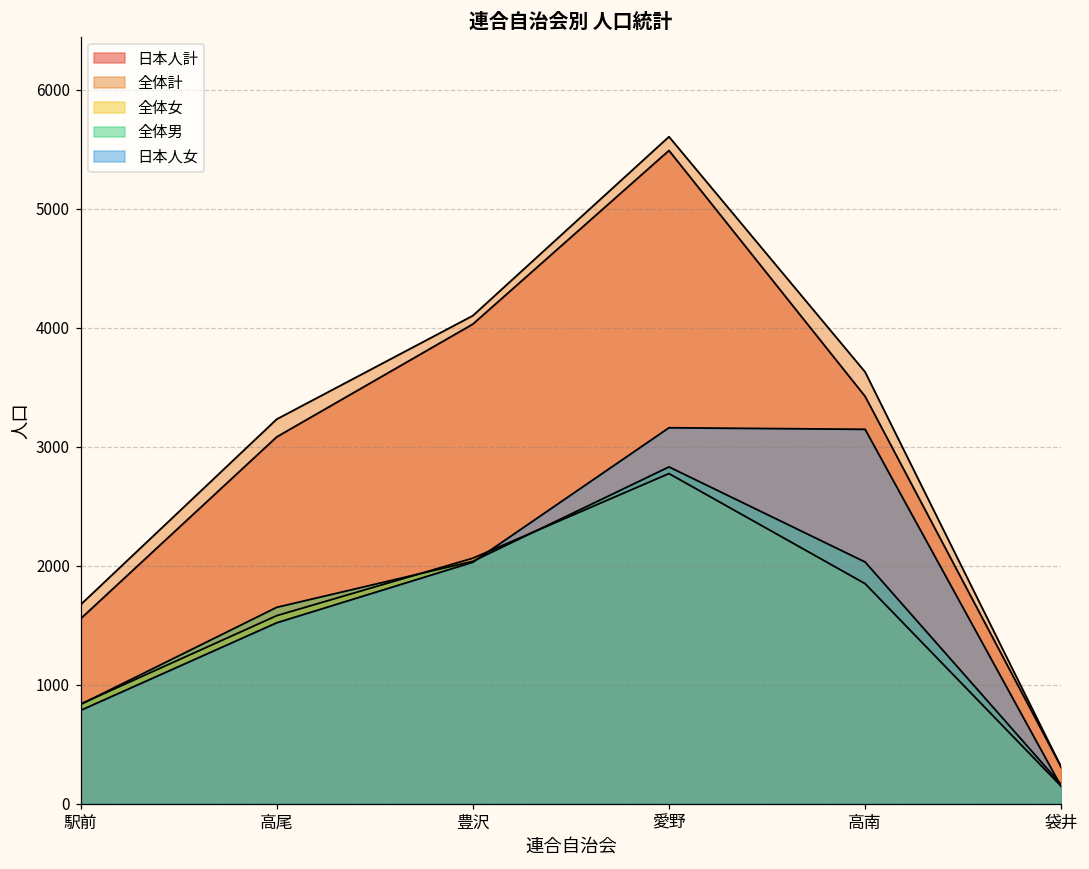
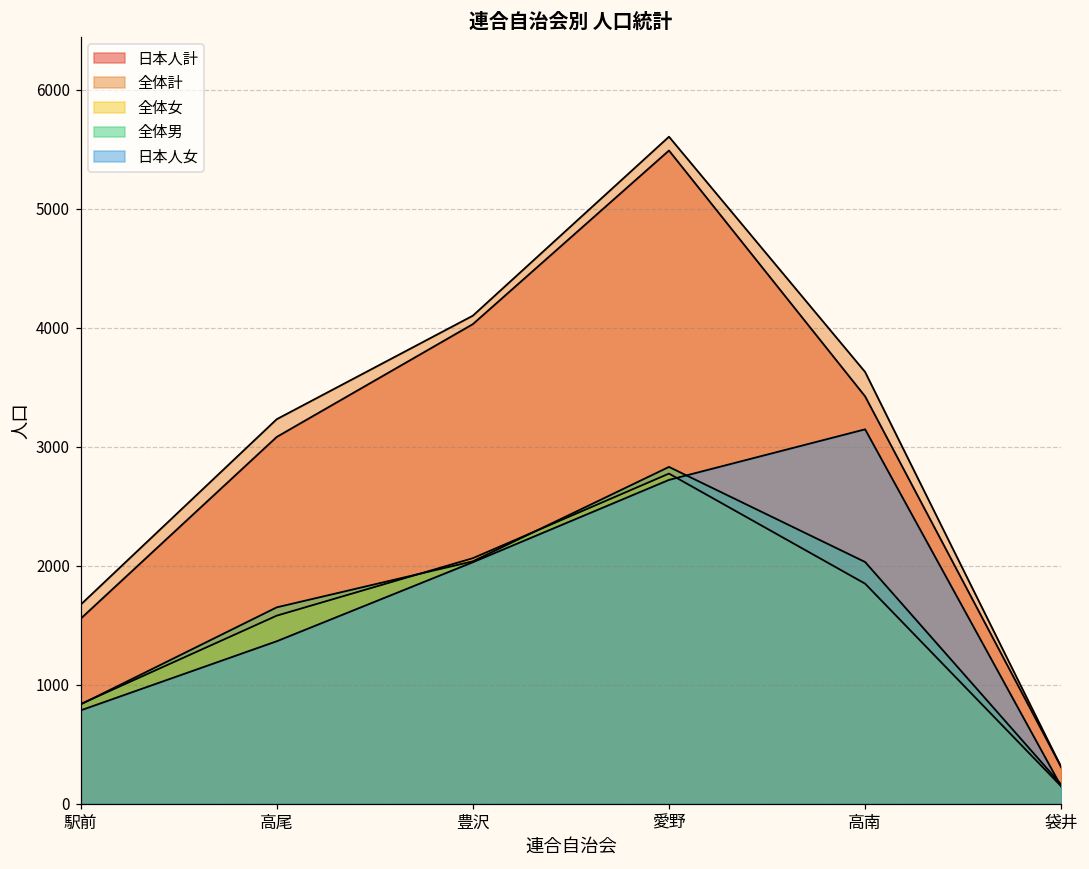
日本人女, 高尾: 1520 -> 1370
日本人女, 愛野: 3160 -> 2720
